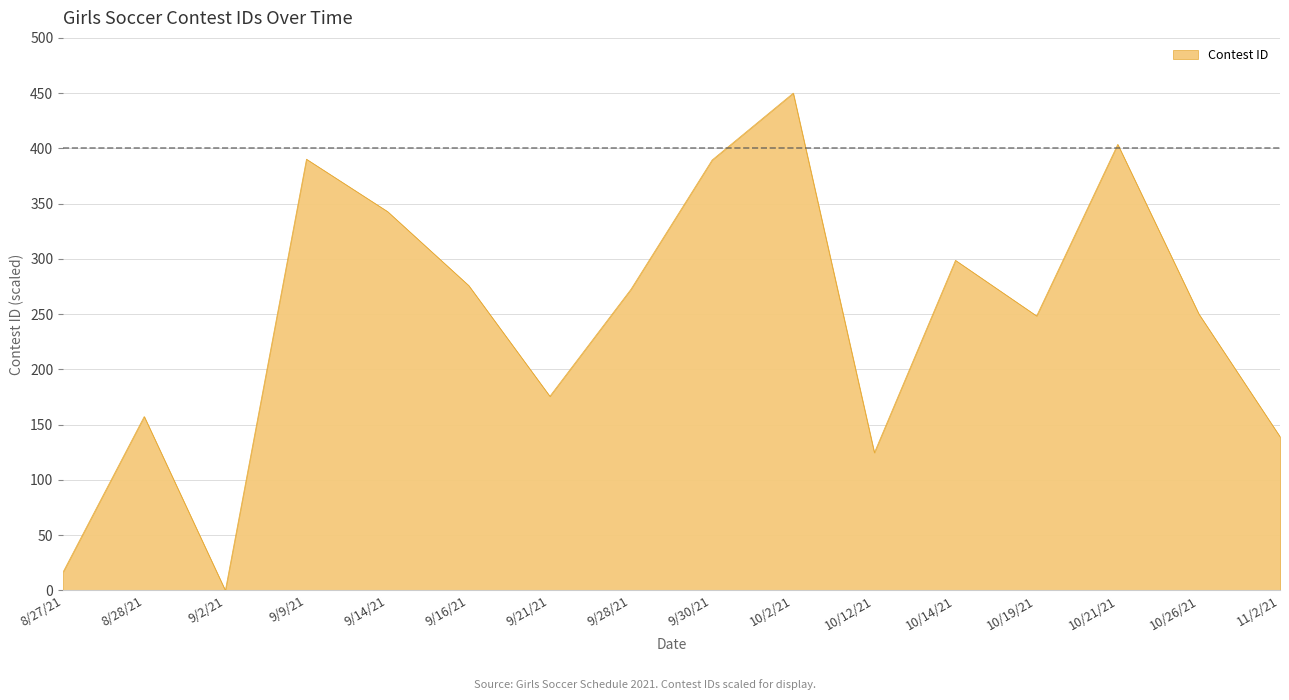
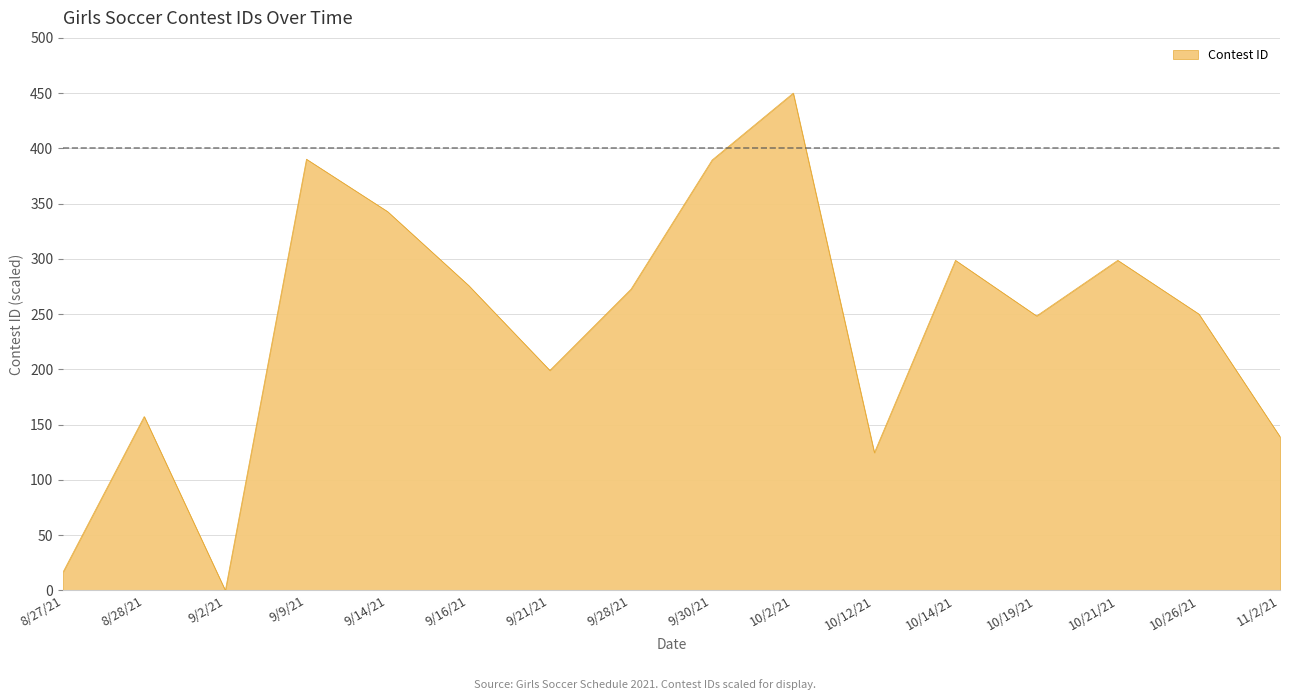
9/21/21: 176 -> 199
10/21/21: 404 -> 299
